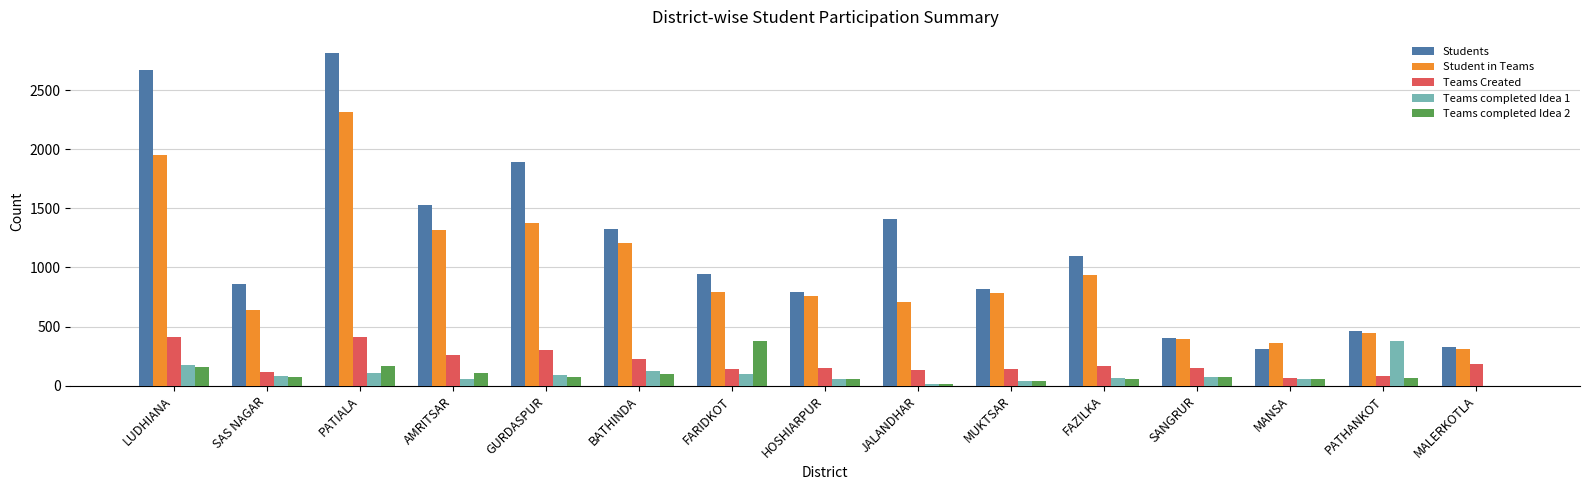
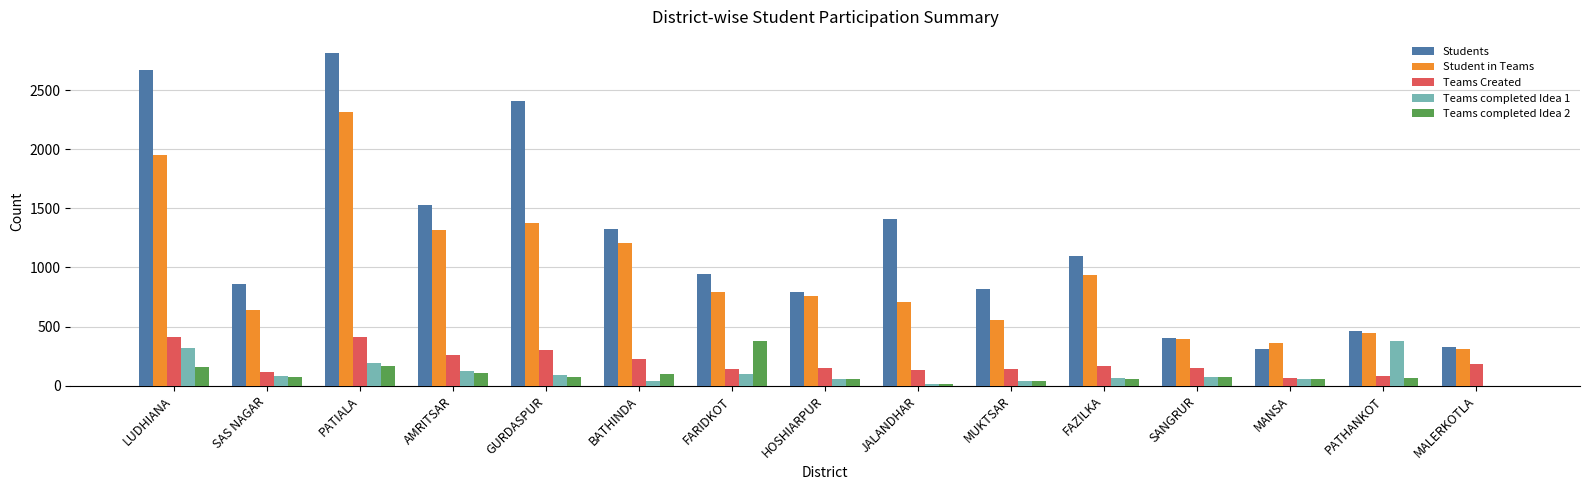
Teams completed Idea 1, LUDHIANA: 180 -> 320
Teams completed Idea 1, PATIALA: 100 -> 190
Teams completed Idea 1, AMRITSAR: 60 -> 130
Students, GURDASPUR: 1890 -> 2410
Teams completed Idea 1, BATHINDA: 120 -> 40
Student in Teams, MUKTSAR: 790 -> 550
